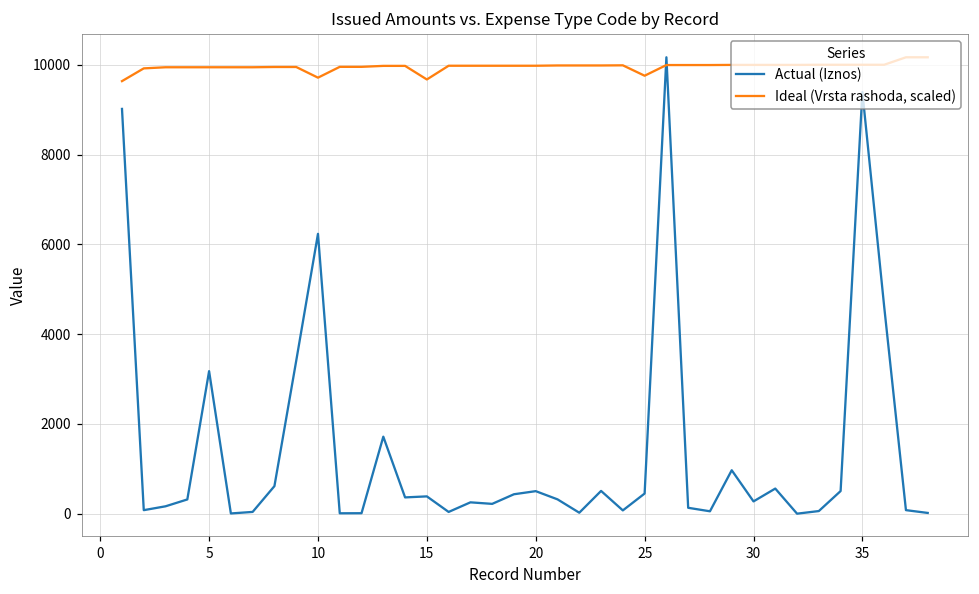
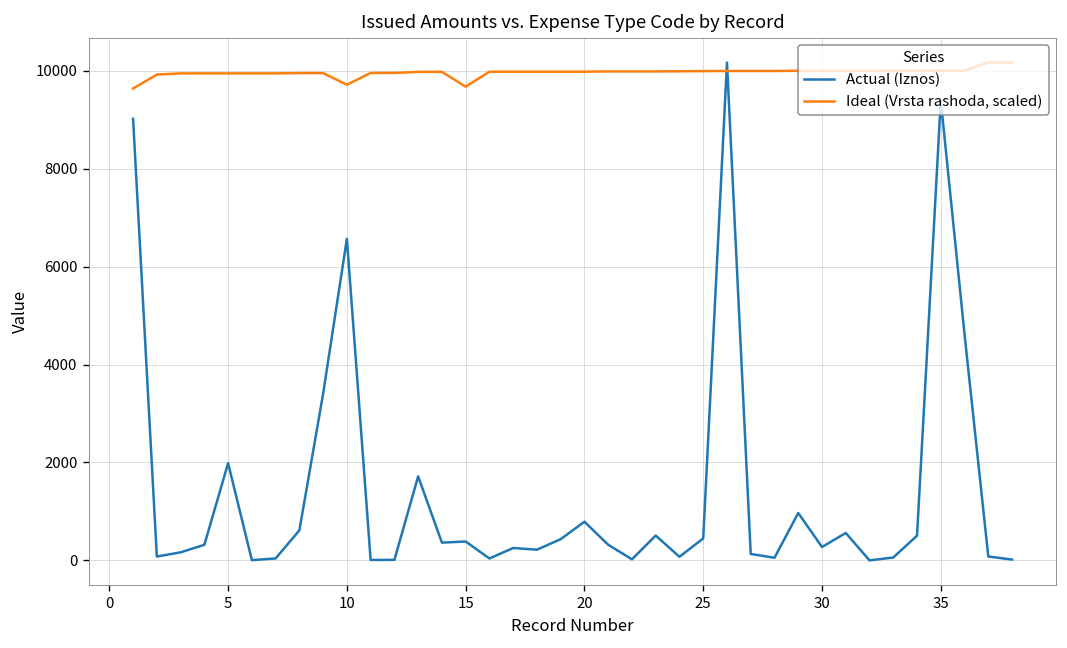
Actual (Iznos), 5: 3200 -> 2000
Actual (Iznos), 10: 6200 -> 6600
Actual (Iznos), 20: 500 -> 800
Ideal (Vrsta rashoda, scaled), 25: 9800 -> 10000
